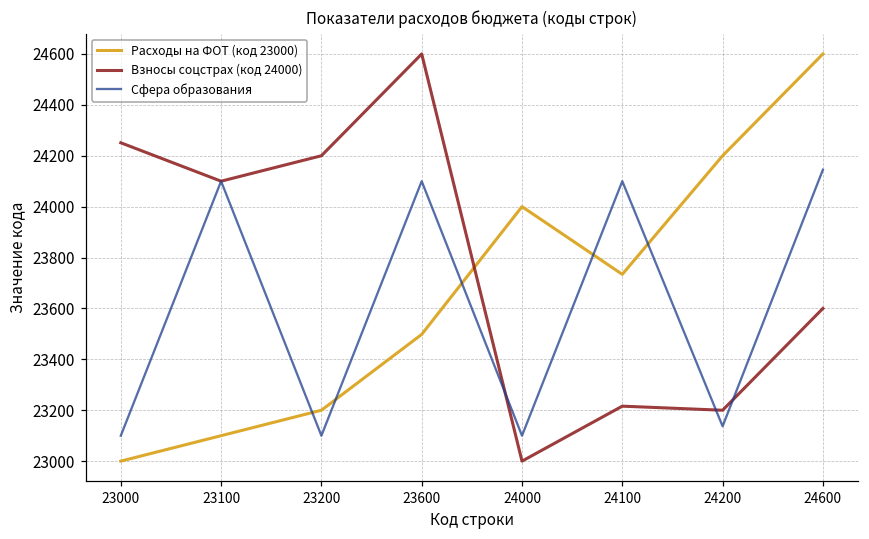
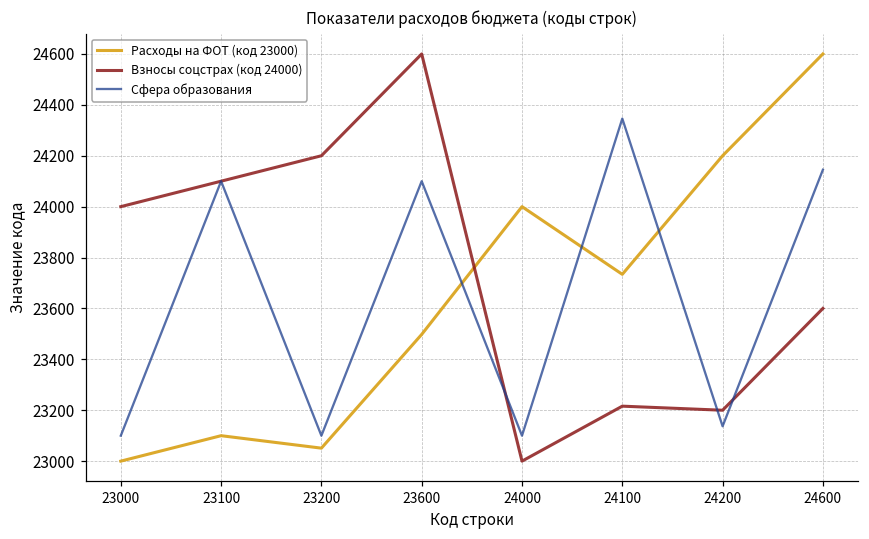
Взносы соцстрах (код 24000), 23000: 24250 -> 24000
Расходы на ФОТ (код 23000), 23200: 23200 -> 23050
Сфера образования, 24100: 24100 -> 24350
